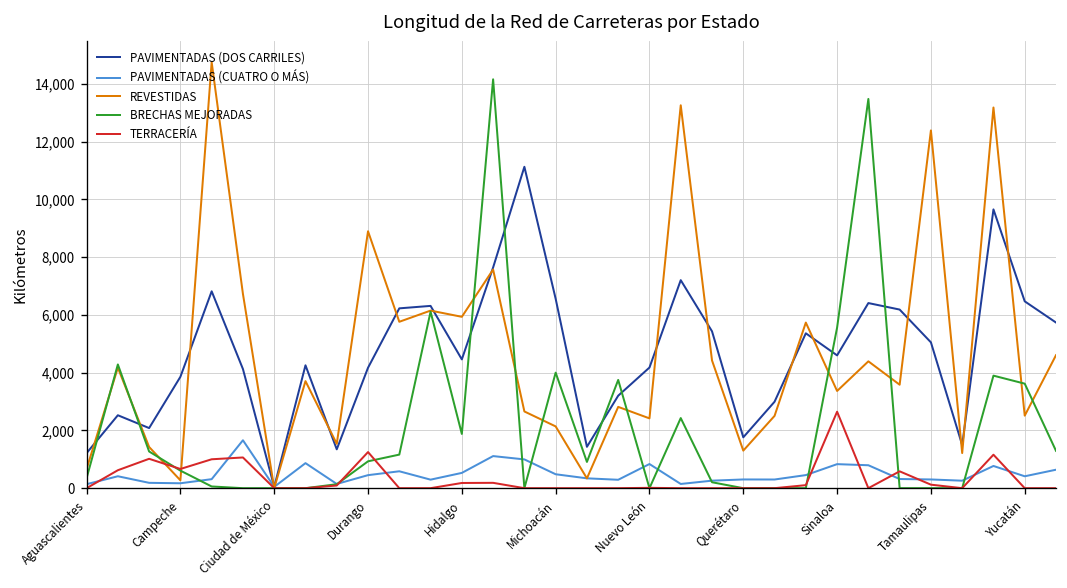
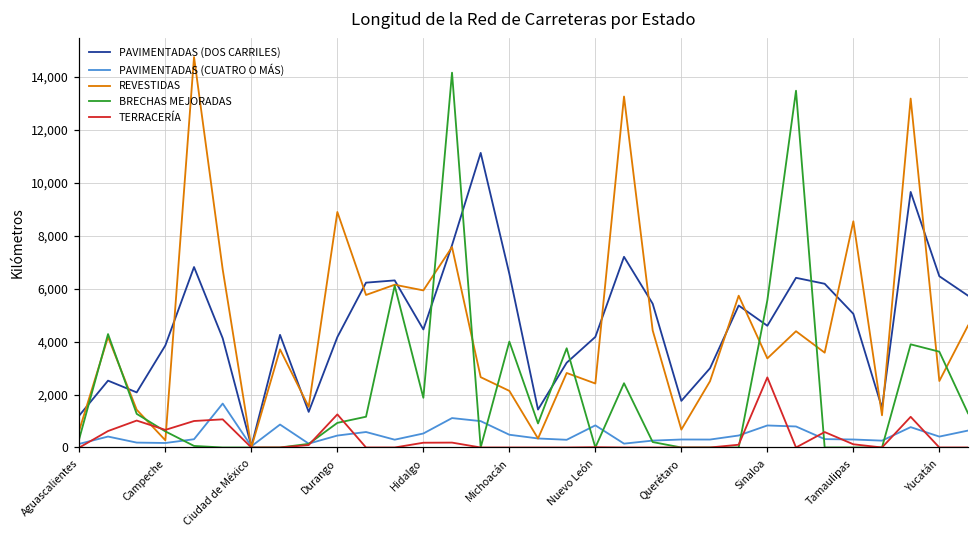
REVESTIDAS, Querétaro: 1,300 -> 700
REVESTIDAS, Tamaulipas: 12,400 -> 8,500
